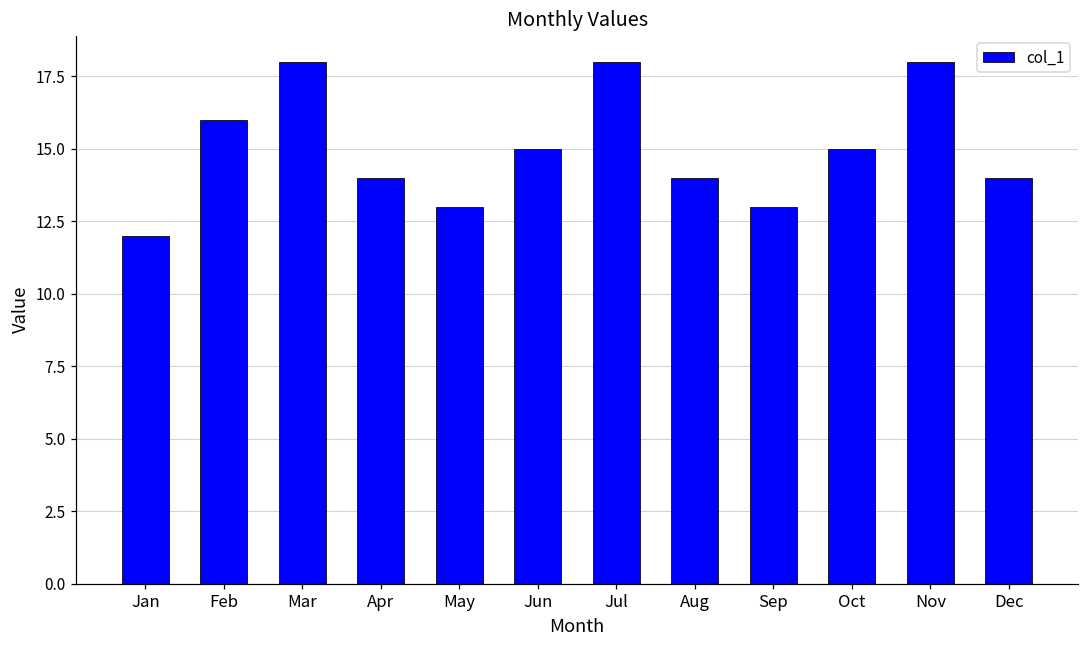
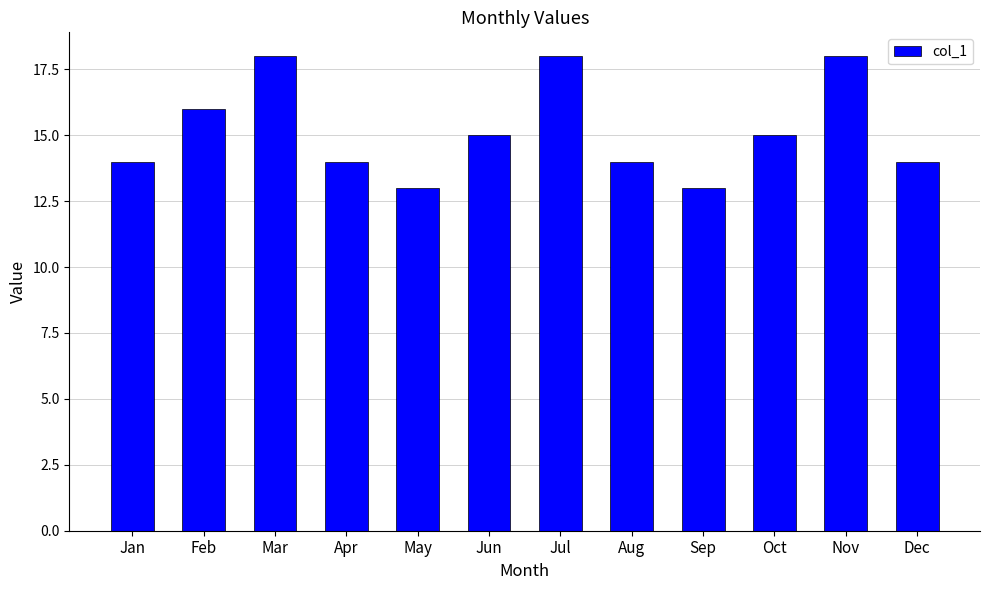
Jan: 12 -> 14
